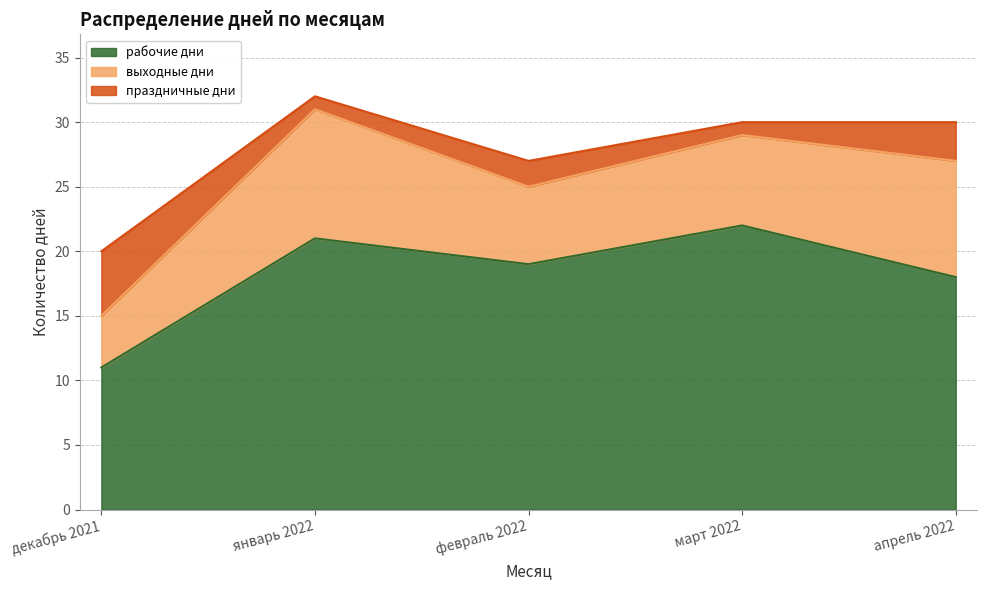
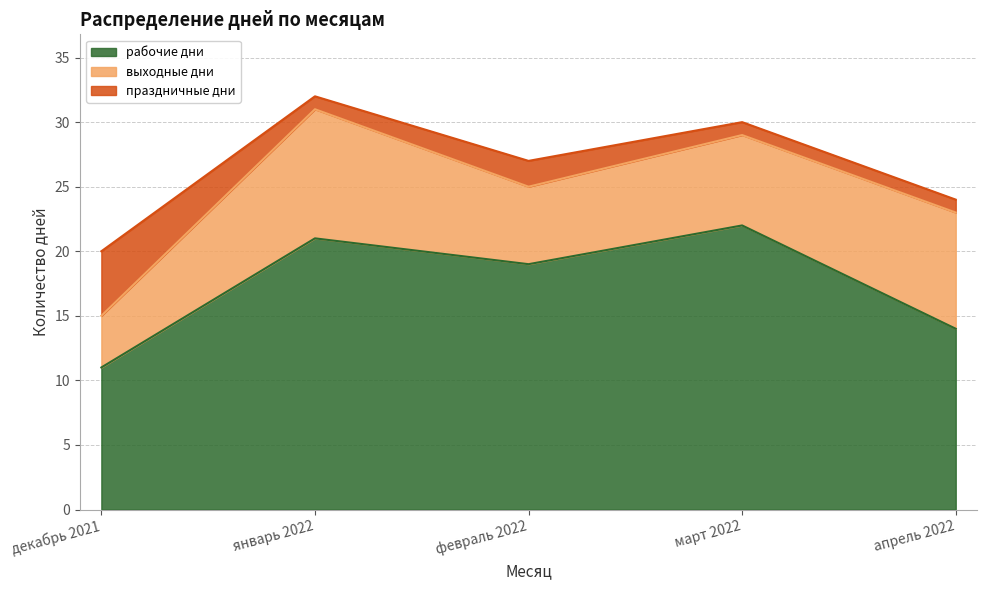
рабочие дни, апрель 2022: 18 -> 14
праздничные дни, апрель 2022: 3 -> 1
